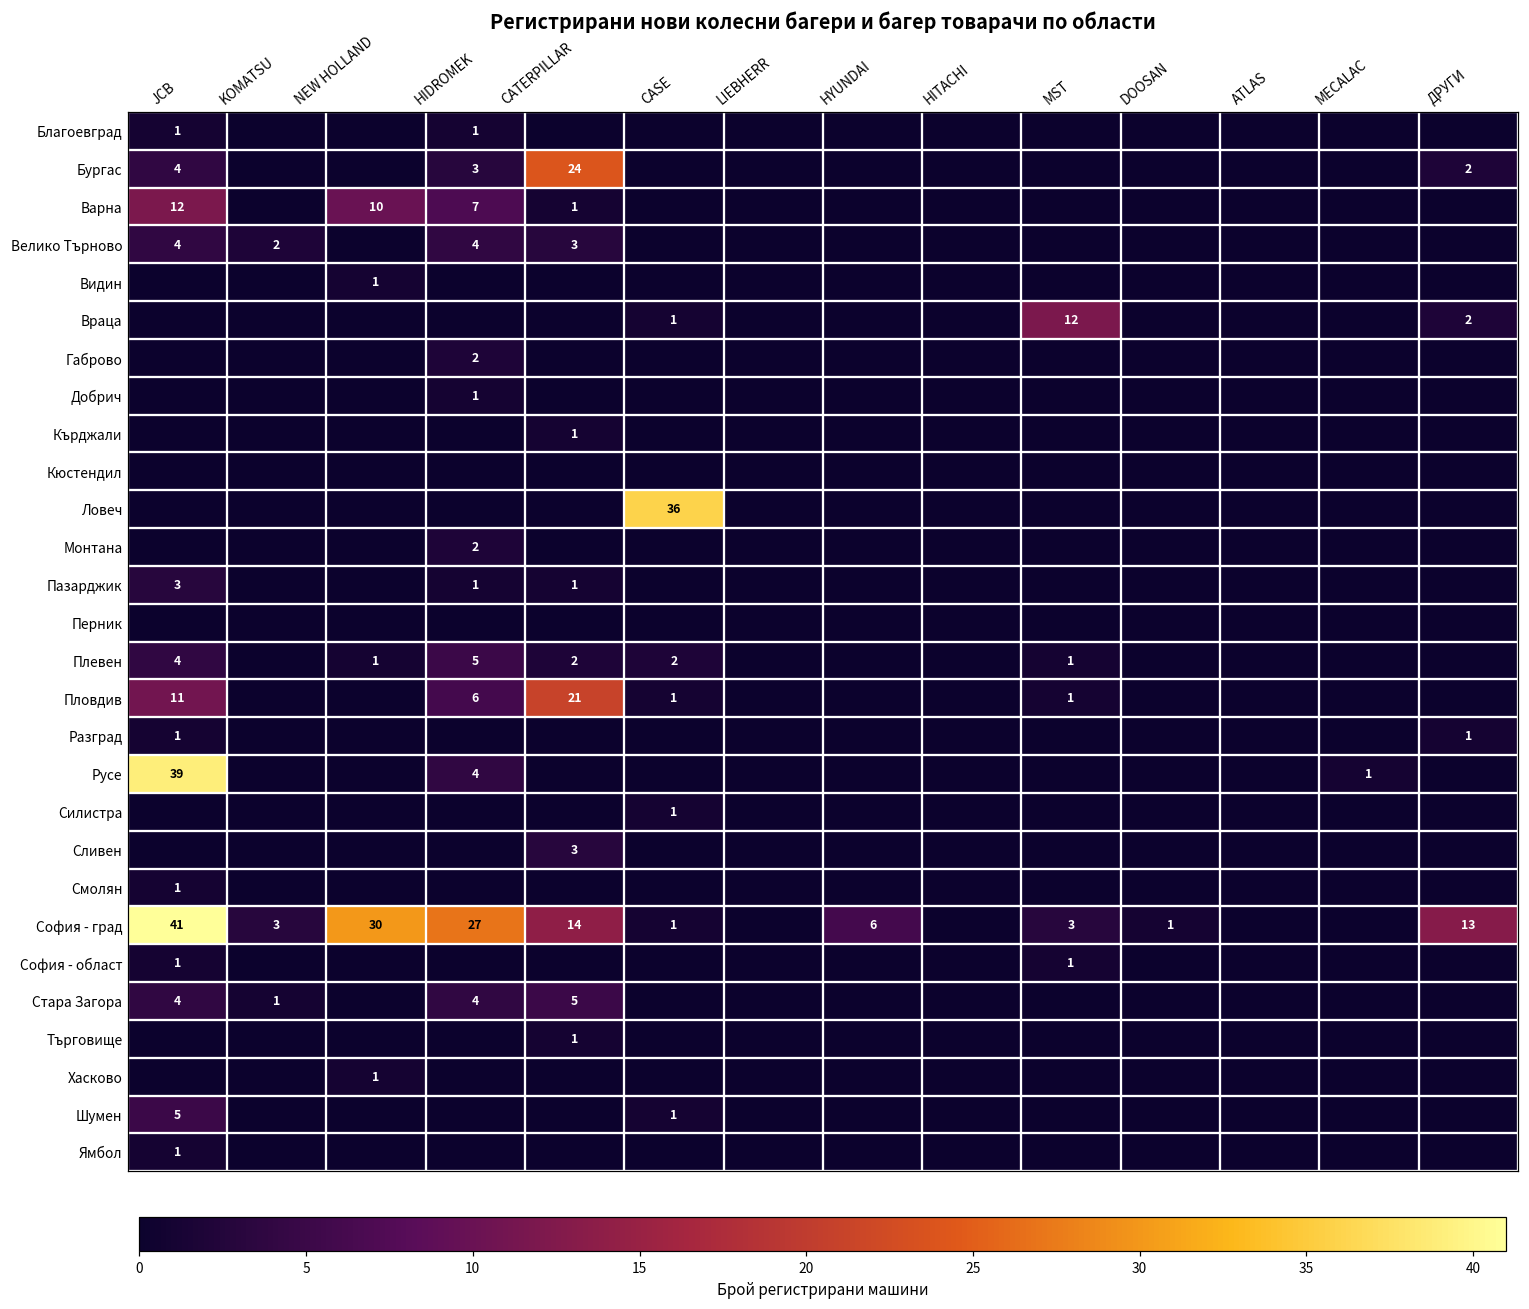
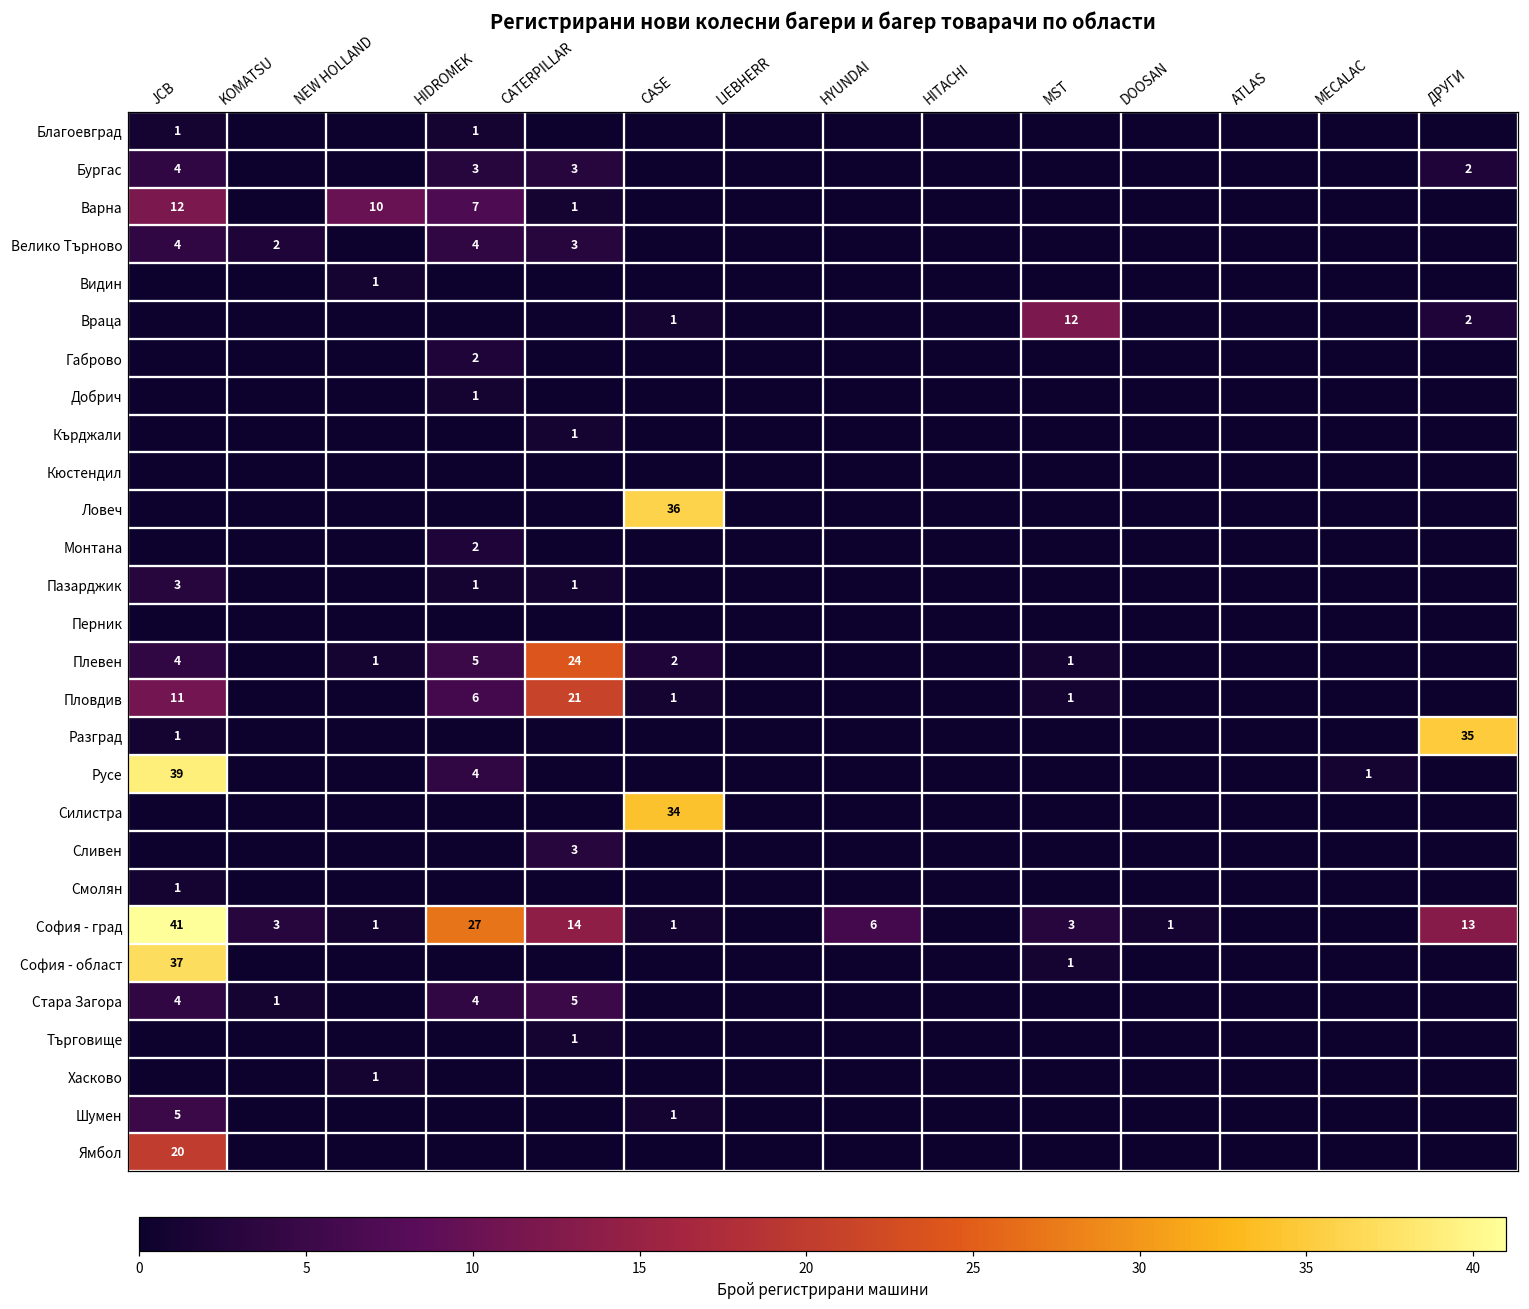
Бургас, CATERPILLAR: 24 -> 3
Плевен, CATERPILLAR: 2 -> 24
Разград, ДРУГИ: 1 -> 35
Силистра, CASE: 1 -> 34
София - град, NEW HOLLAND: 30 -> 1
София - област, JCB: 1 -> 37
Ямбол, JCB: 1 -> 20
